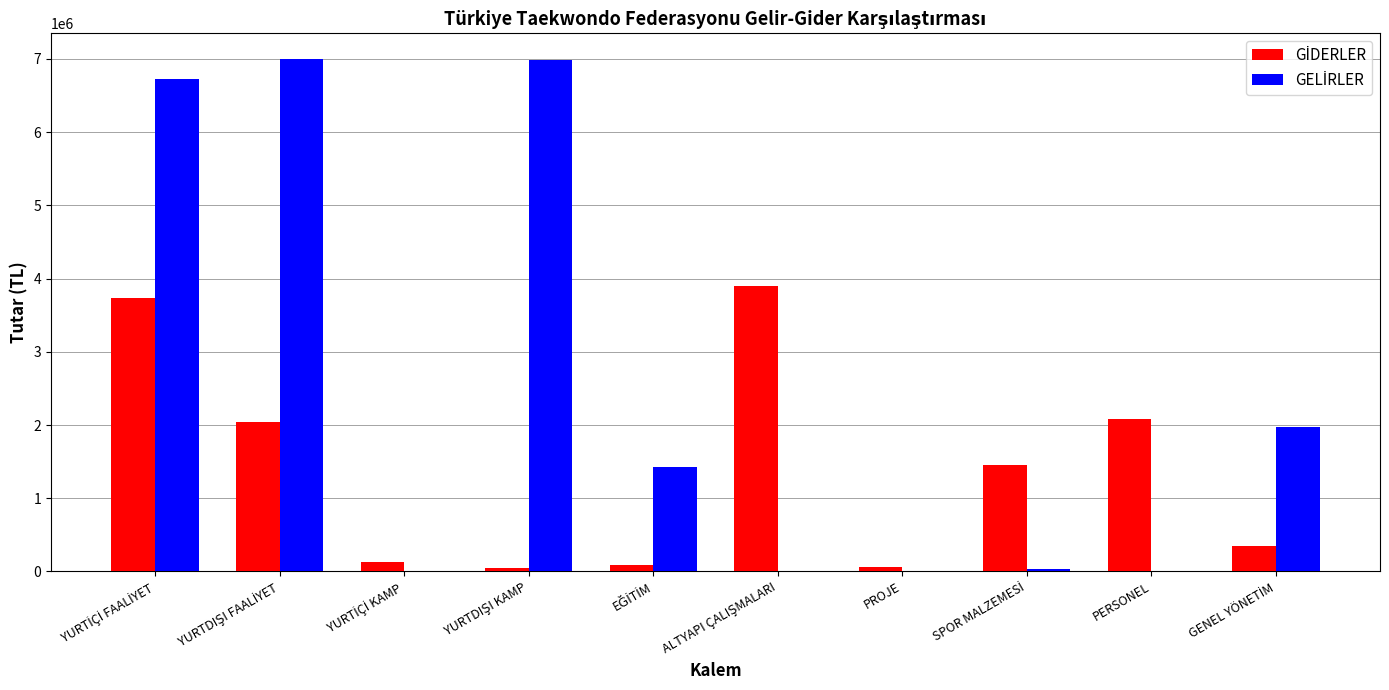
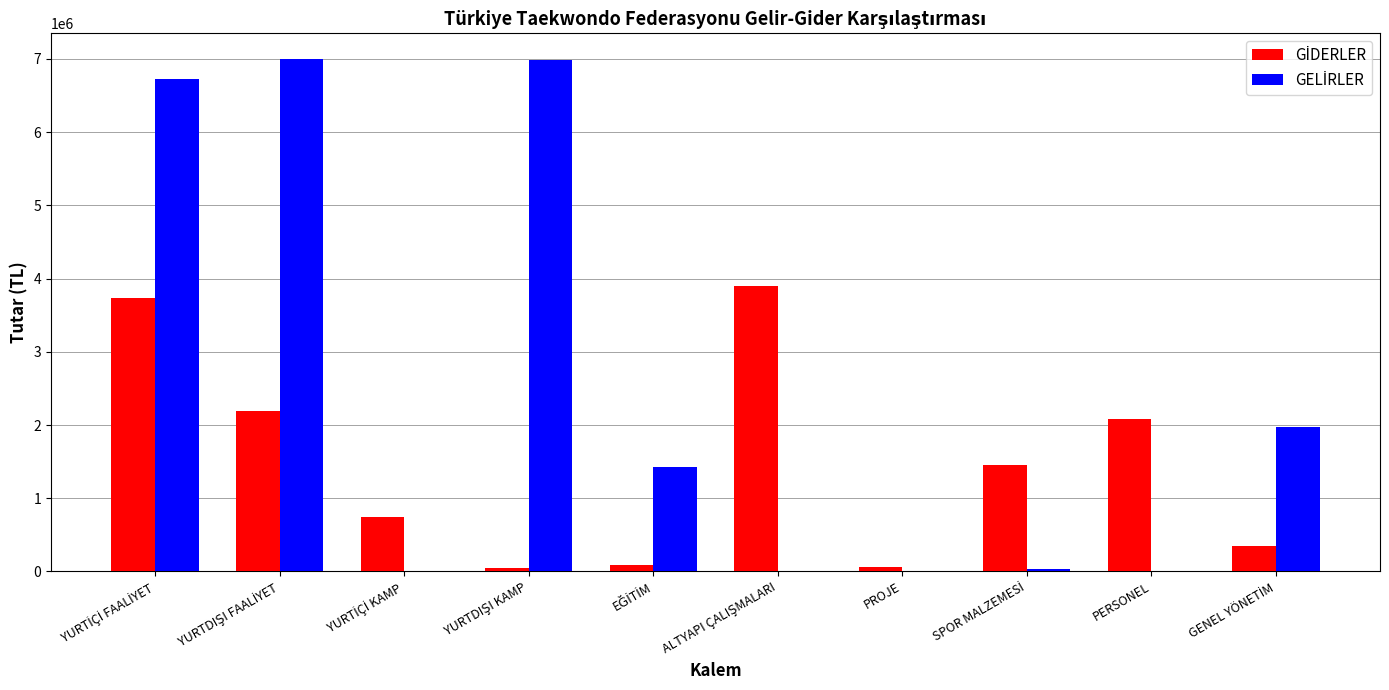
GİDERLER, YURTDIŞI FAALİYET: 2000000 -> 2200000
GİDERLER, YURTİÇİ KAMP: 100000 -> 700000
